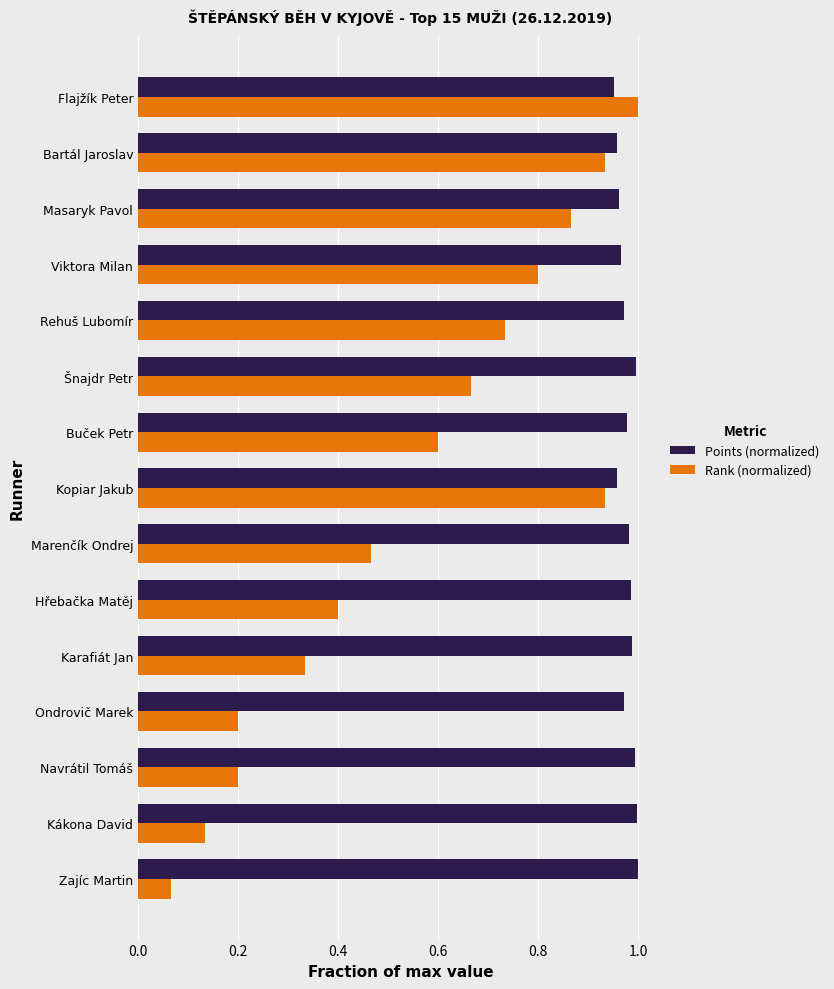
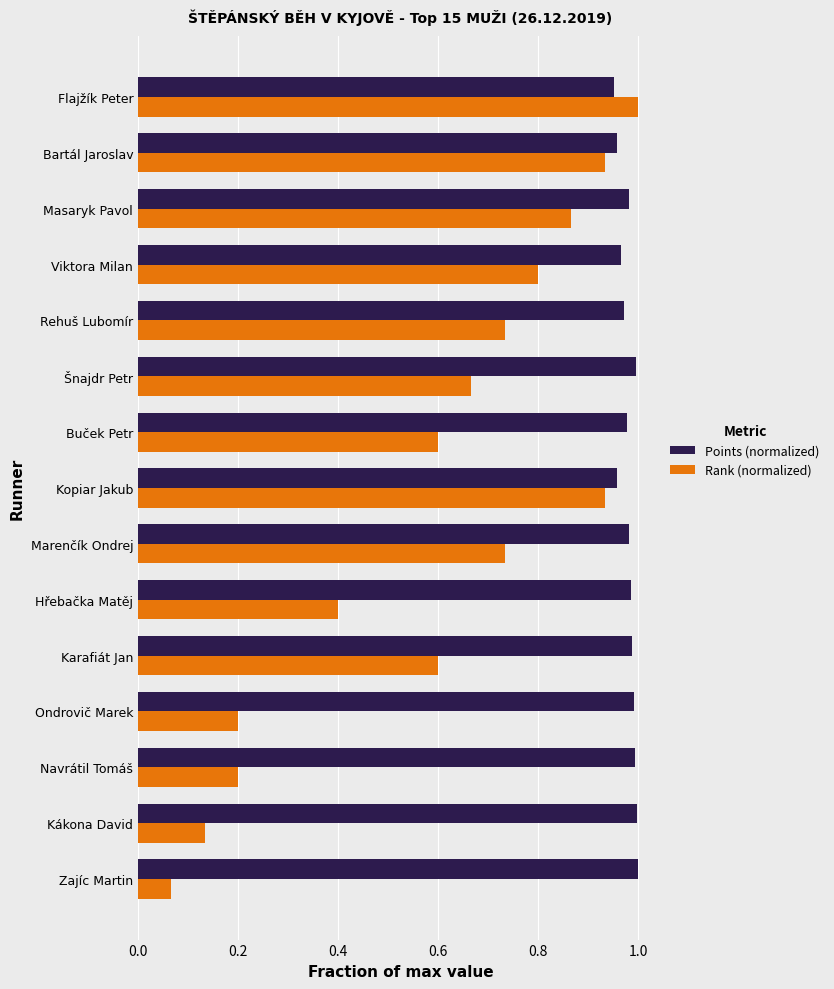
Points (normalized), Masaryk Pavol: 0.96 -> 0.98
Rank (normalized), Marenčík Ondrej: 0.47 -> 0.73
Rank (normalized), Karafiát Jan: 0.33 -> 0.60
Points (normalized), Ondrovič Marek: 0.97 -> 0.99
